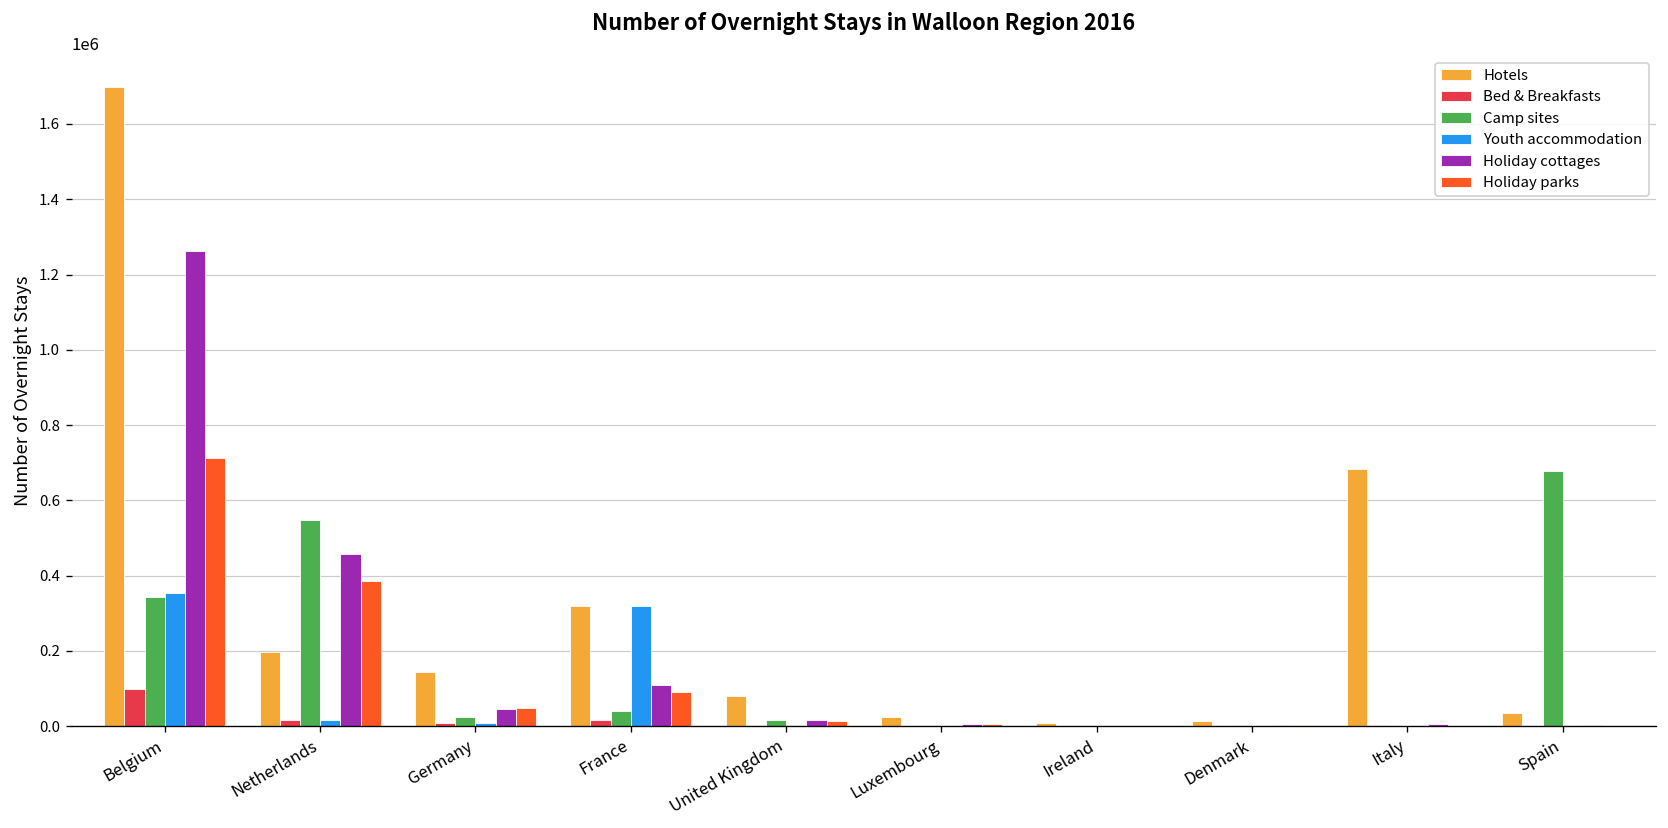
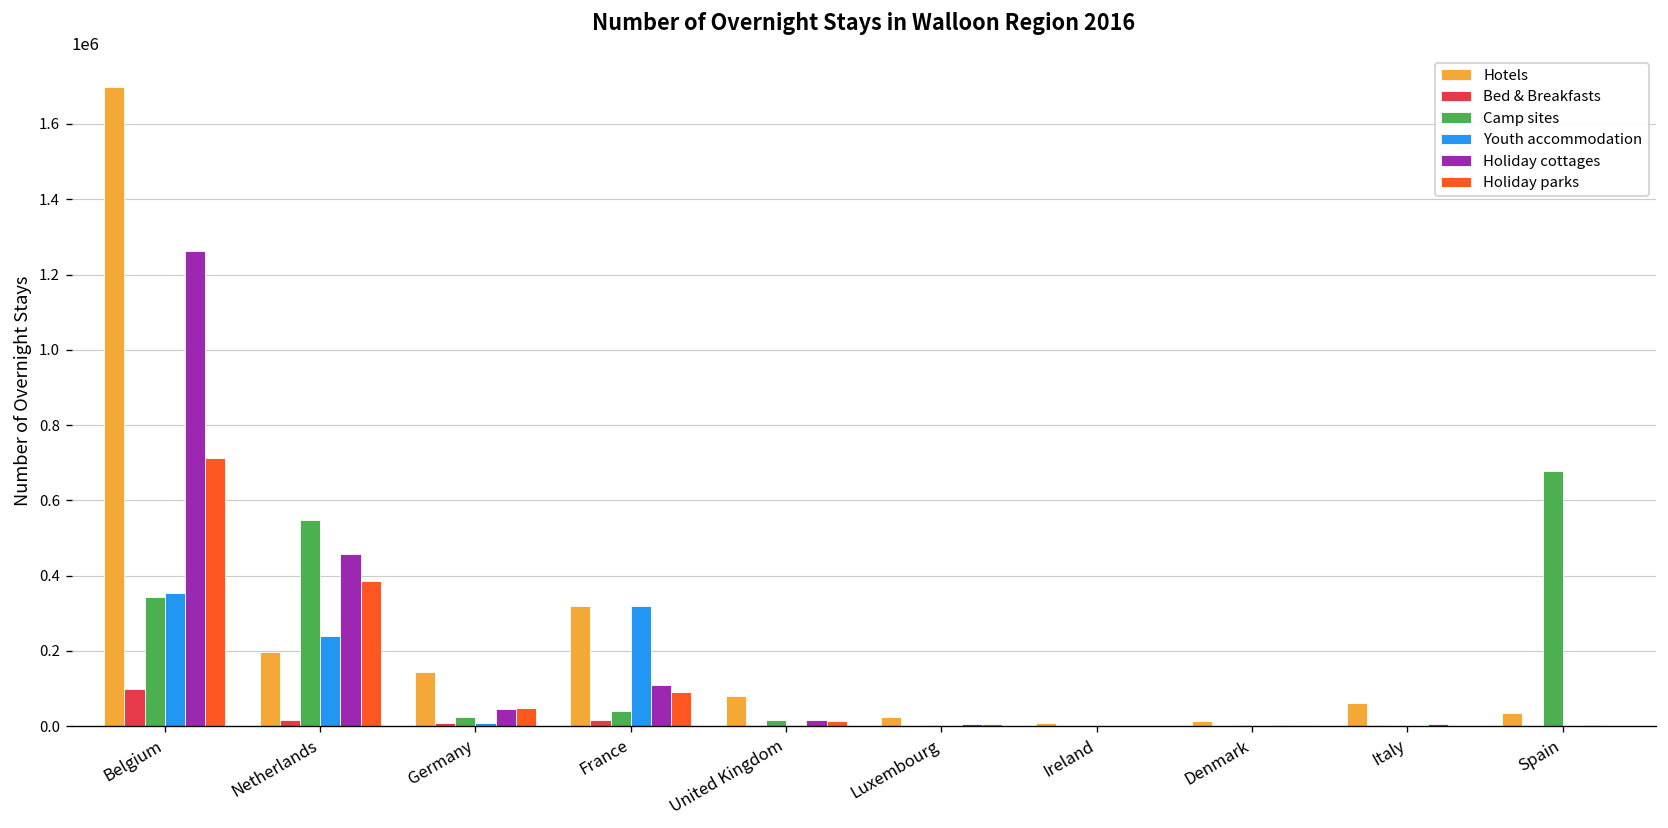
Youth accommodation, Netherlands: 20000 -> 240000
Hotels, Italy: 680000 -> 60000
